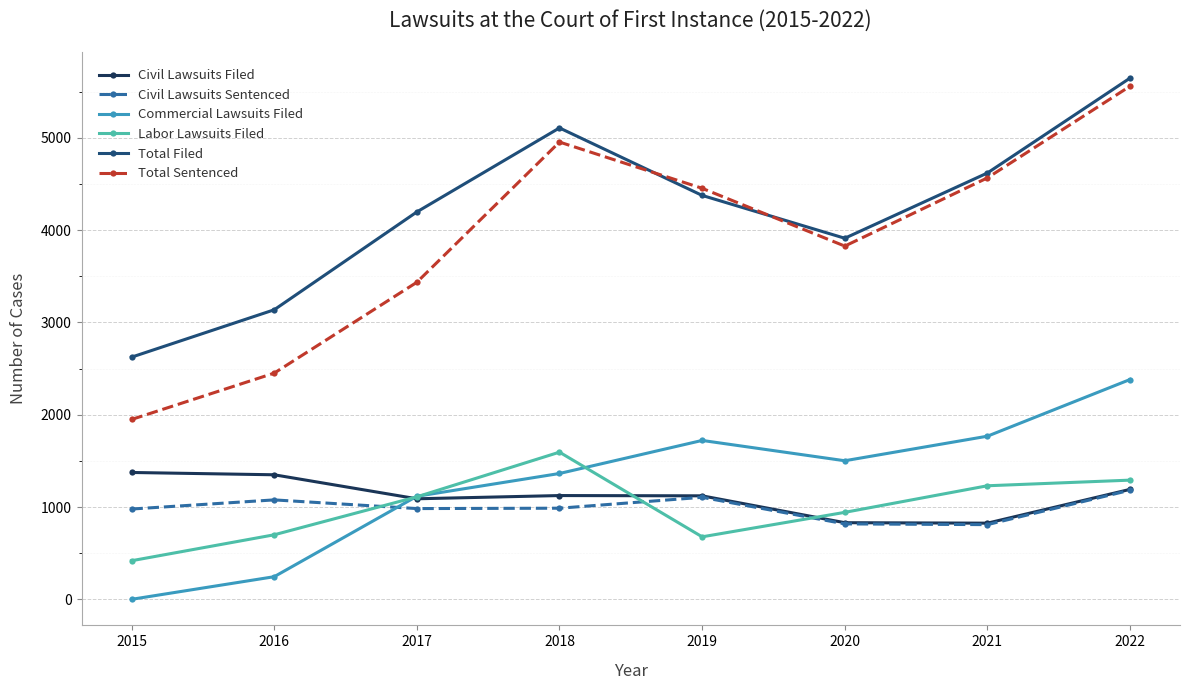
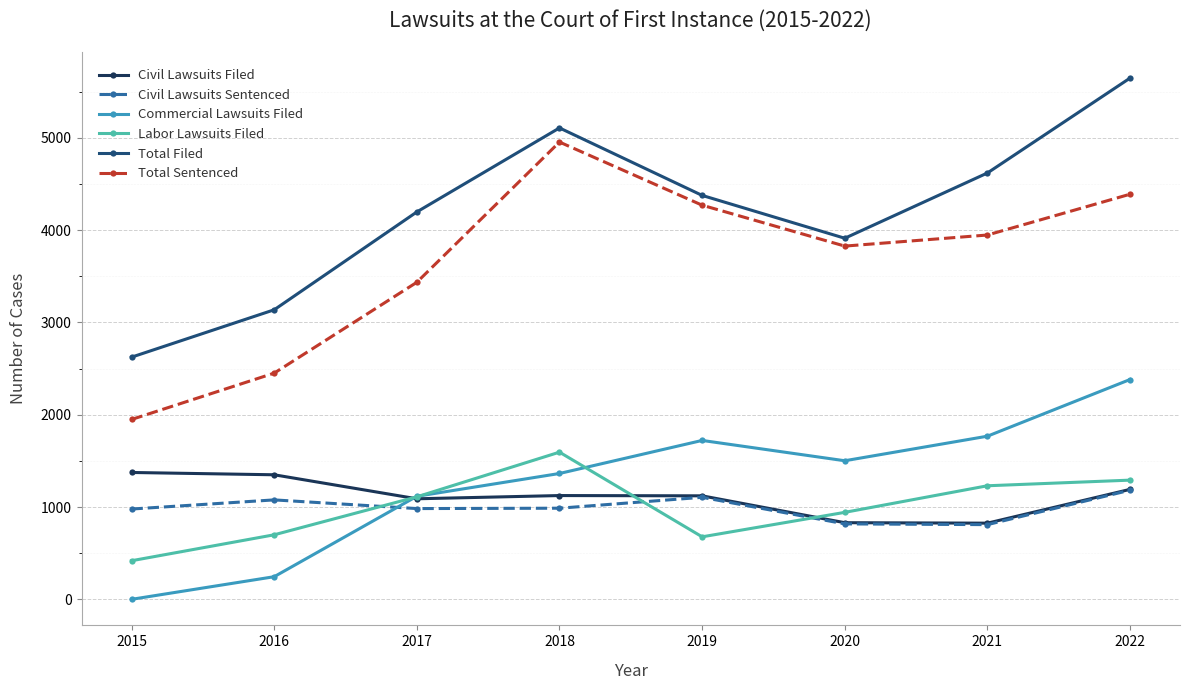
Total Sentenced, 2019: 4500 -> 4300
Total Sentenced, 2021: 4600 -> 3900
Total Sentenced, 2022: 5600 -> 4400
